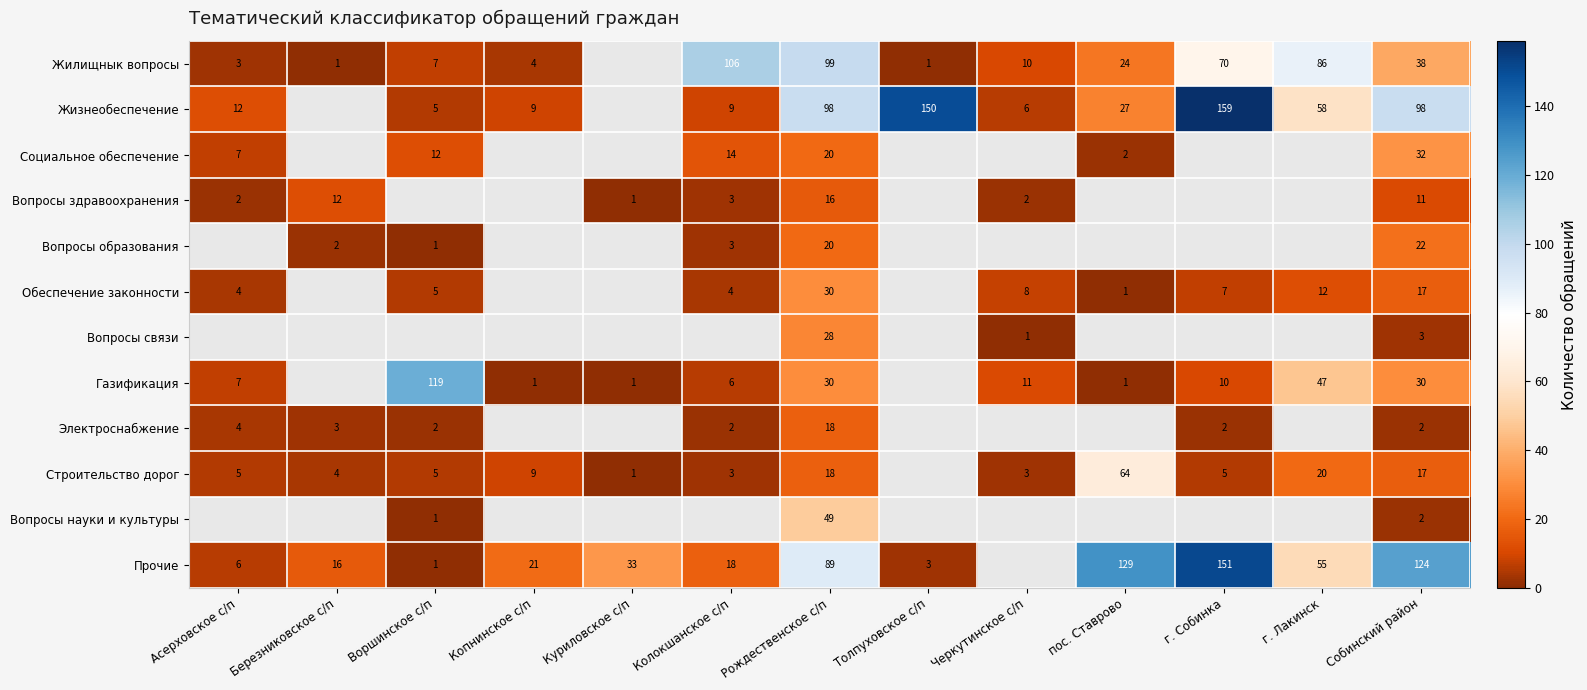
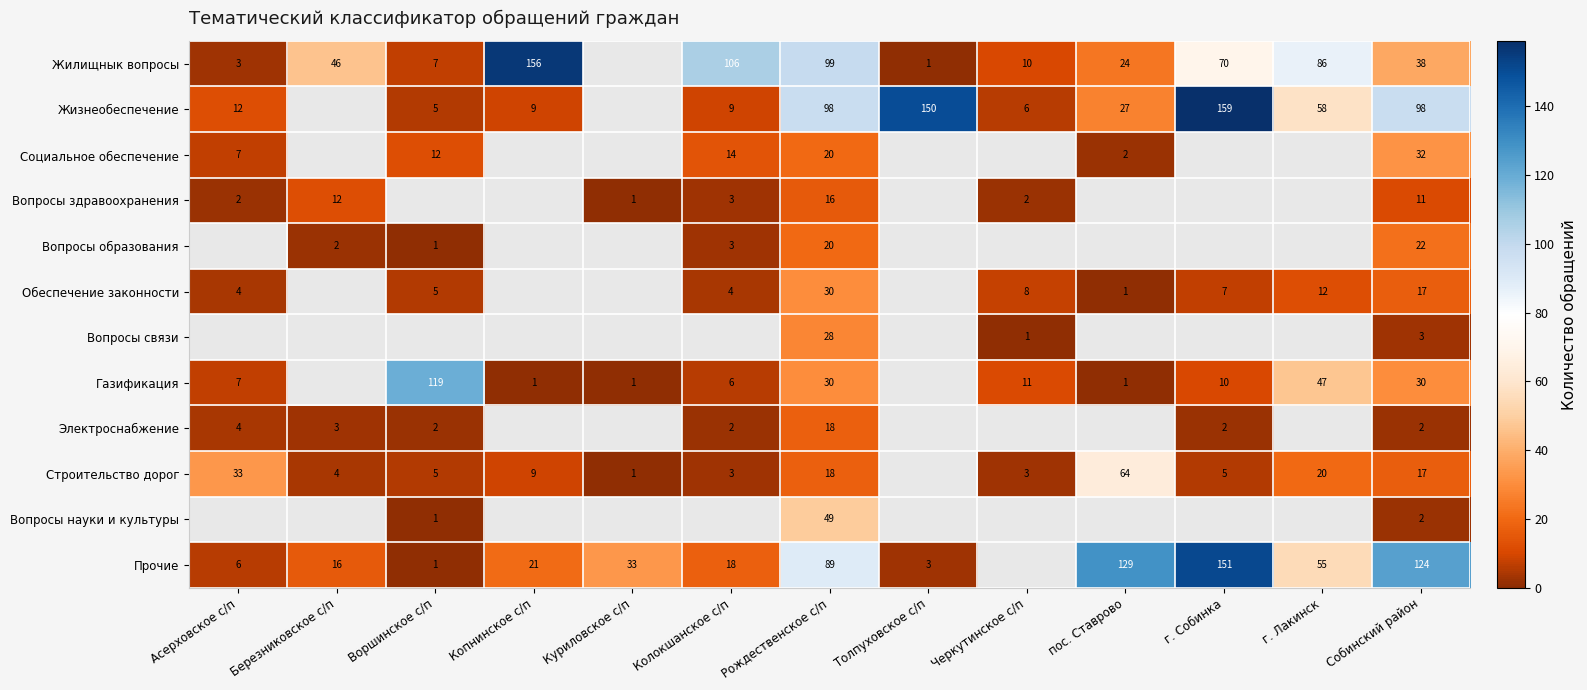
Жилищнык вопросы, Березниковское с/п: 1 -> 46
Жилищнык вопросы, Копнинское с/п: 4 -> 156
Строительство дорог, Асерховское с/п: 5 -> 33
